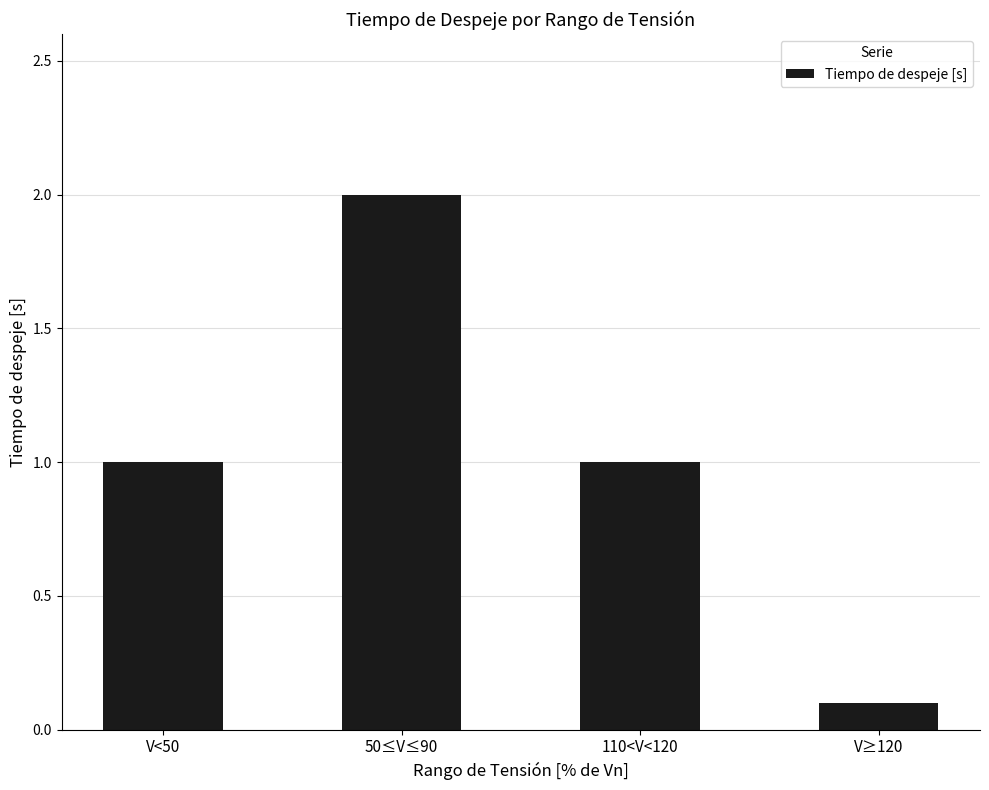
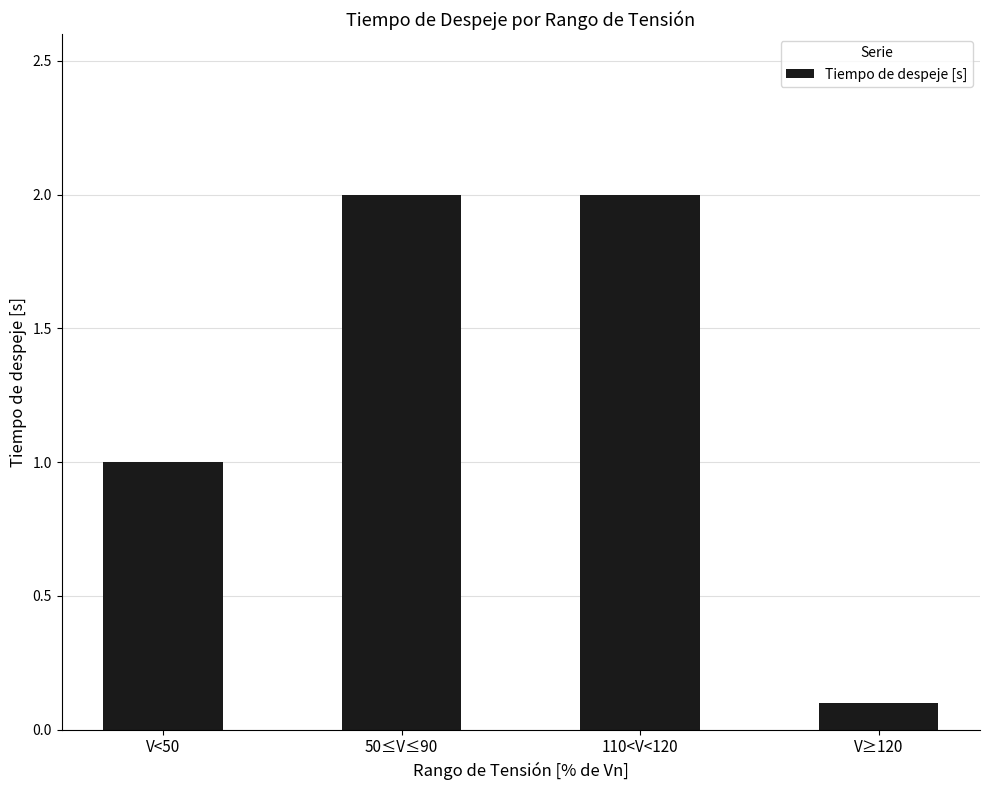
110<V<120: 1 -> 2
